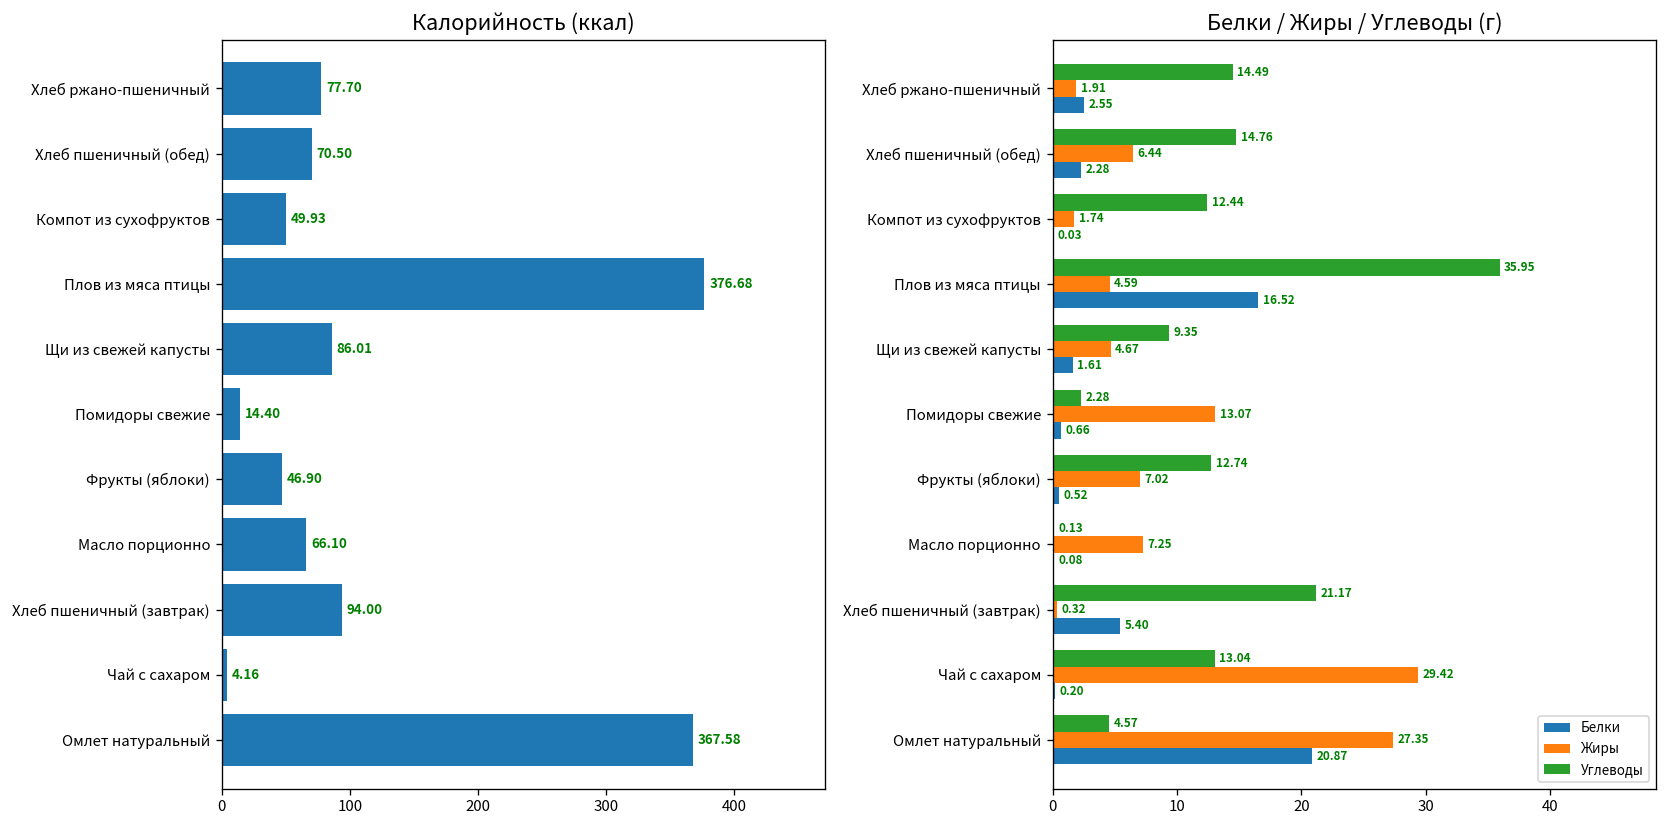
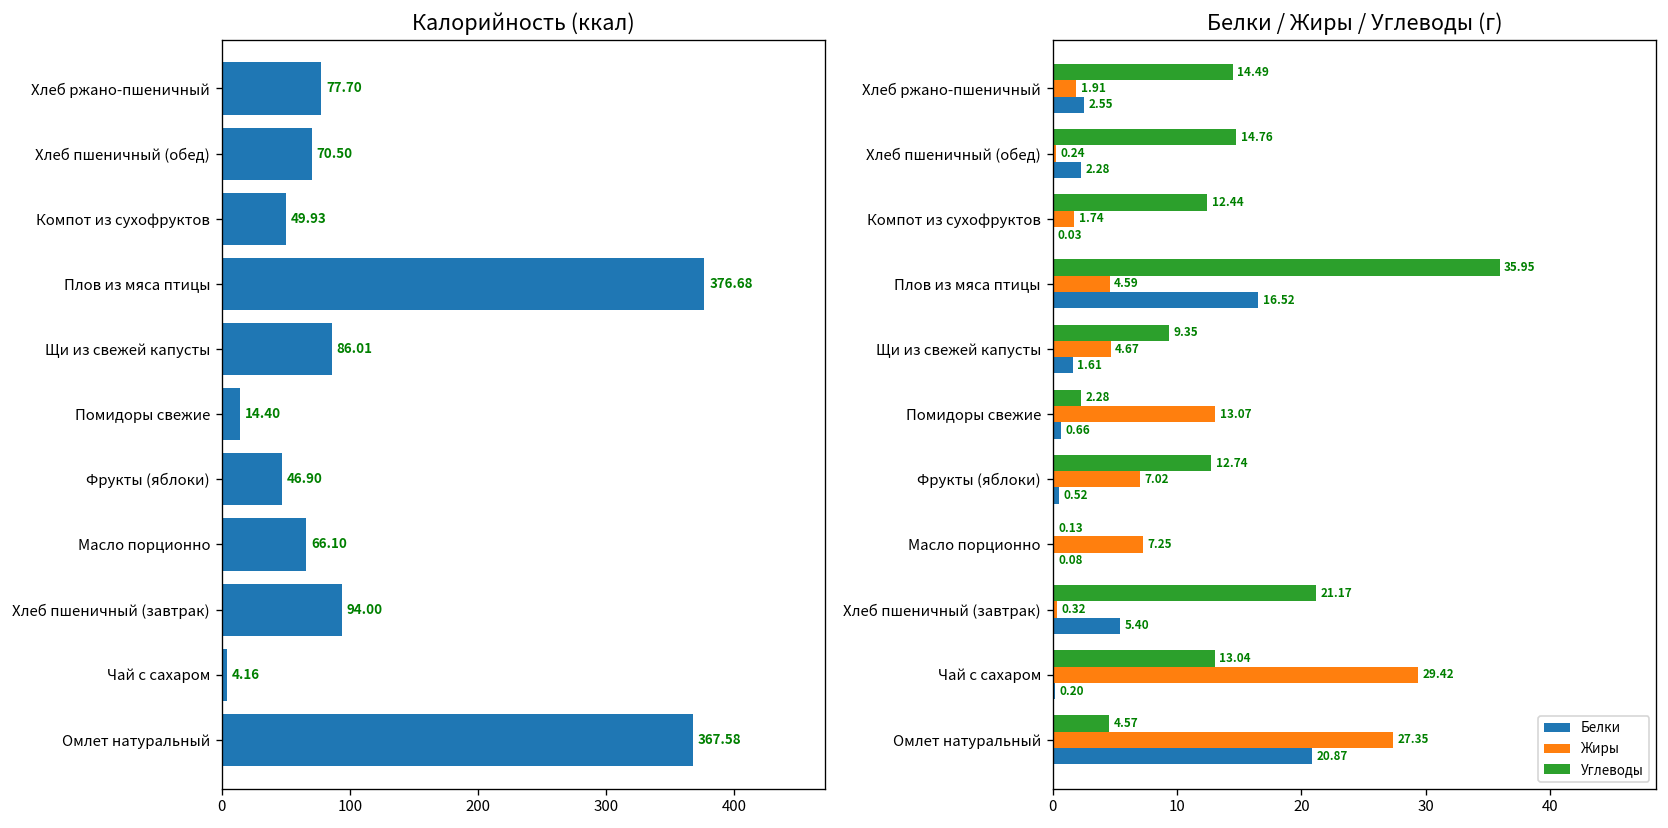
Белки / Жиры / Углеводы (г), Жиры, Хлеб пшеничный (обед): 6.44 -> 0.24
